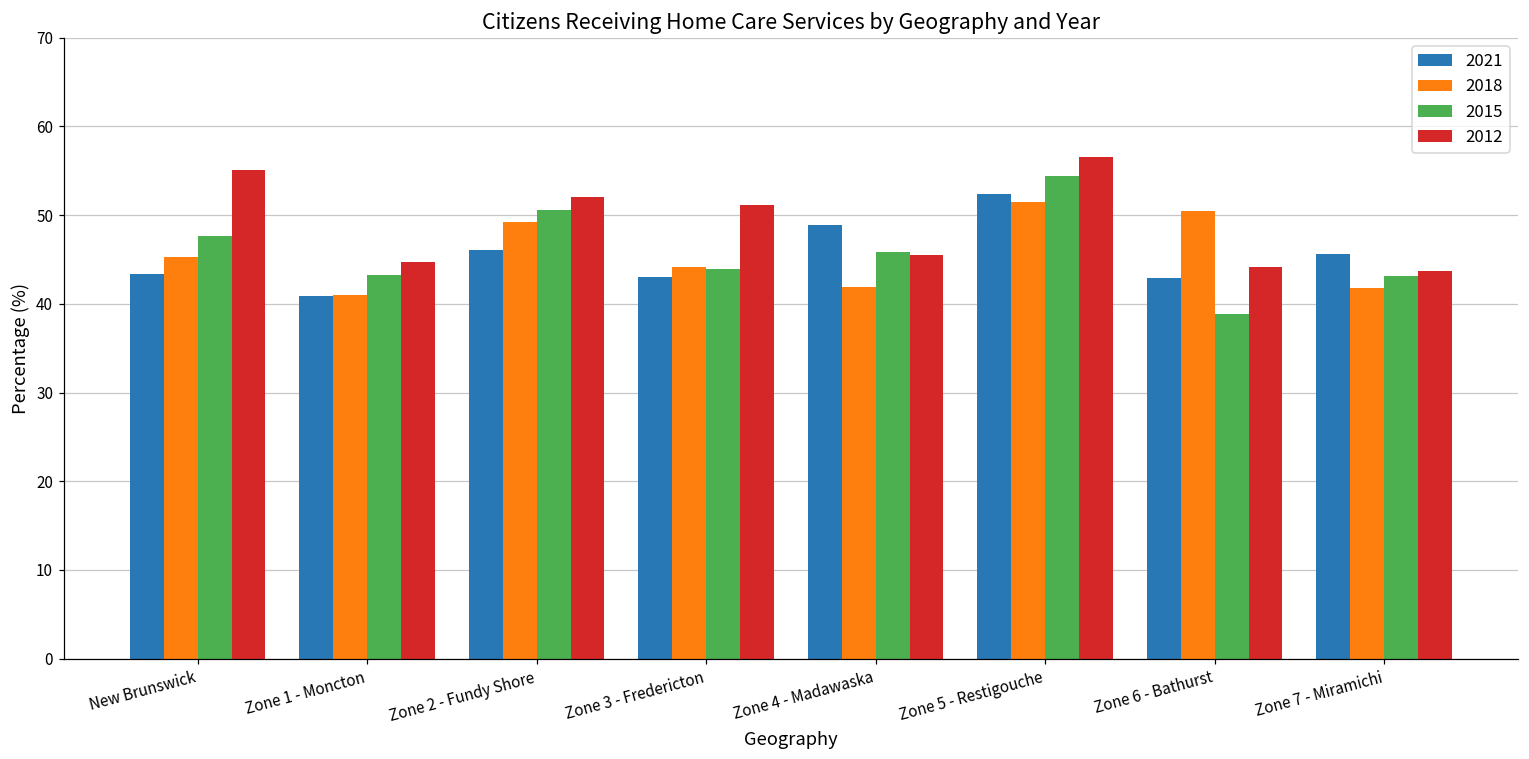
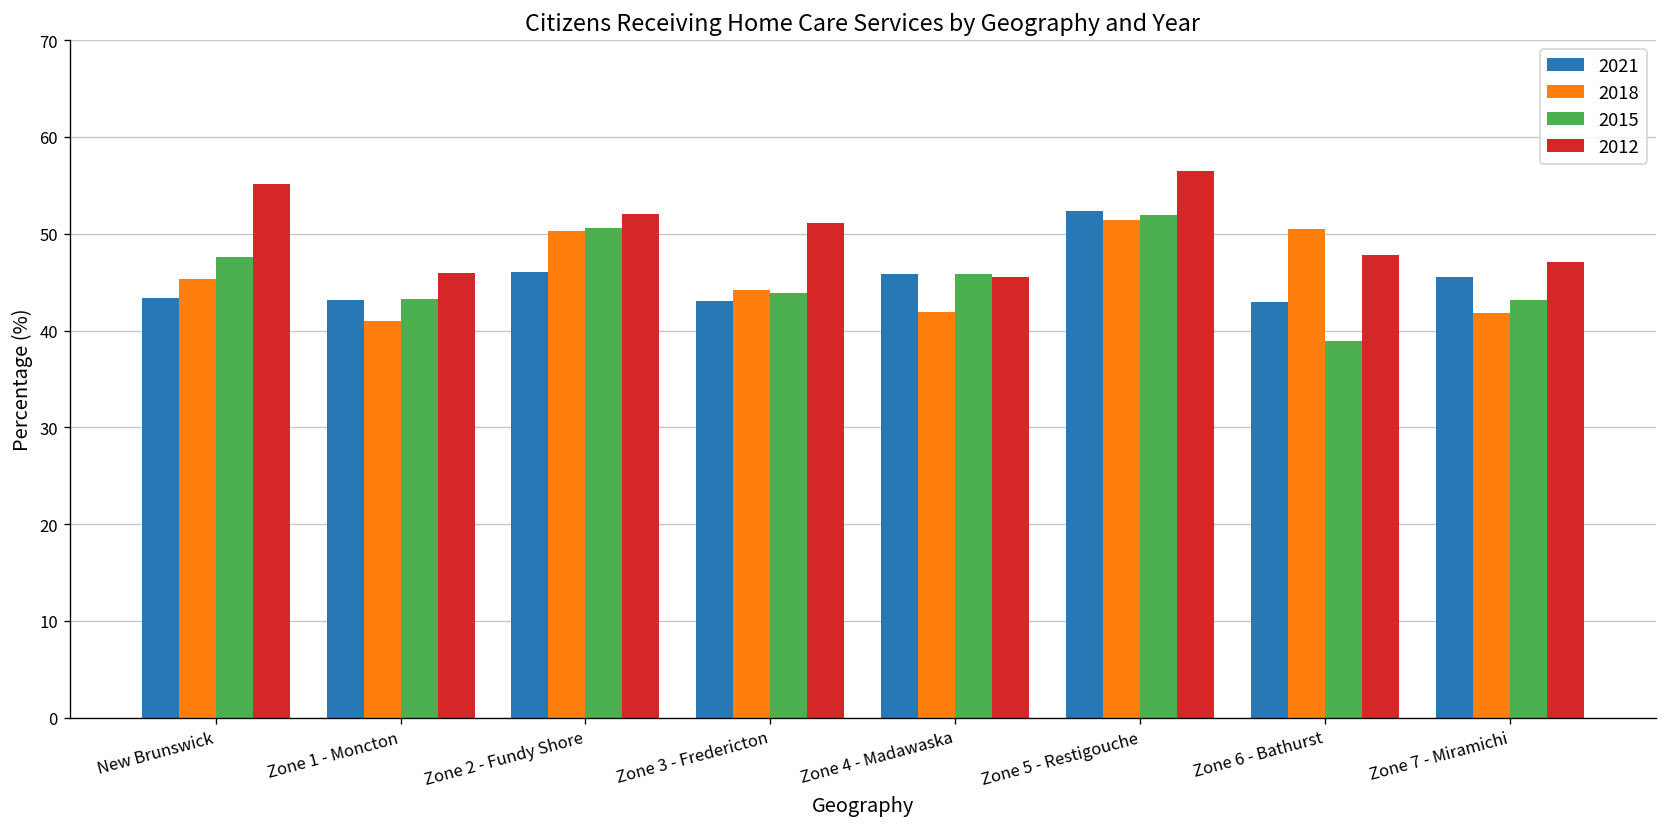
2021, Zone 1 - Moncton: 41 -> 43
2012, Zone 1 - Moncton: 45 -> 46
2018, Zone 2 - Fundy Shore: 49 -> 50
2021, Zone 4 - Madawaska: 49 -> 46
2015, Zone 5 - Restigouche: 54 -> 52
2012, Zone 6 - Bathurst: 44 -> 48
2012, Zone 7 - Miramichi: 44 -> 47
